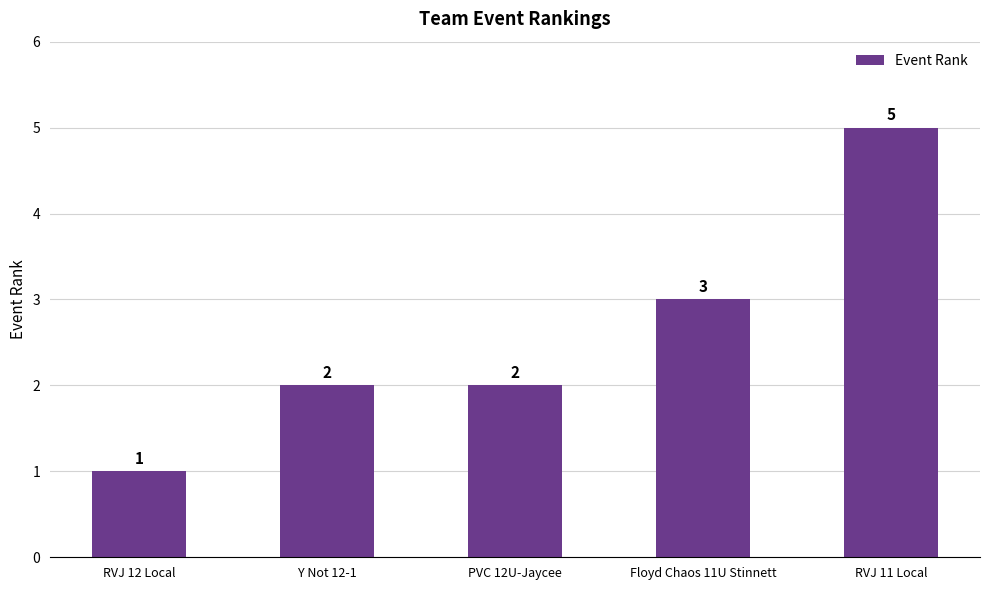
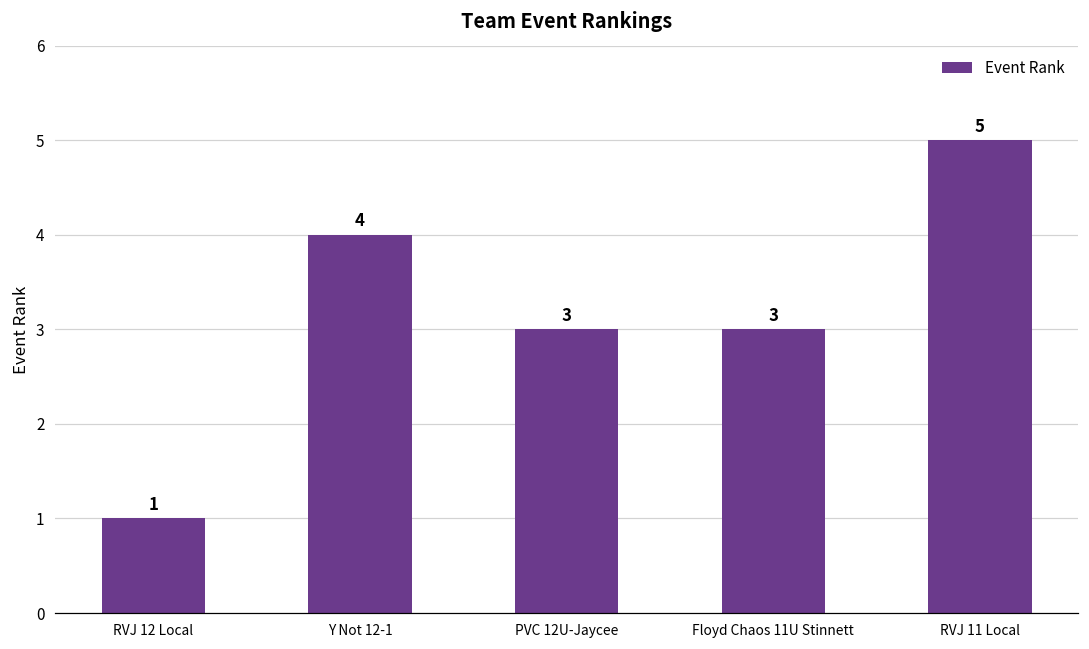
Y Not 12-1: 2 -> 4
PVC 12U-Jaycee: 2 -> 3
